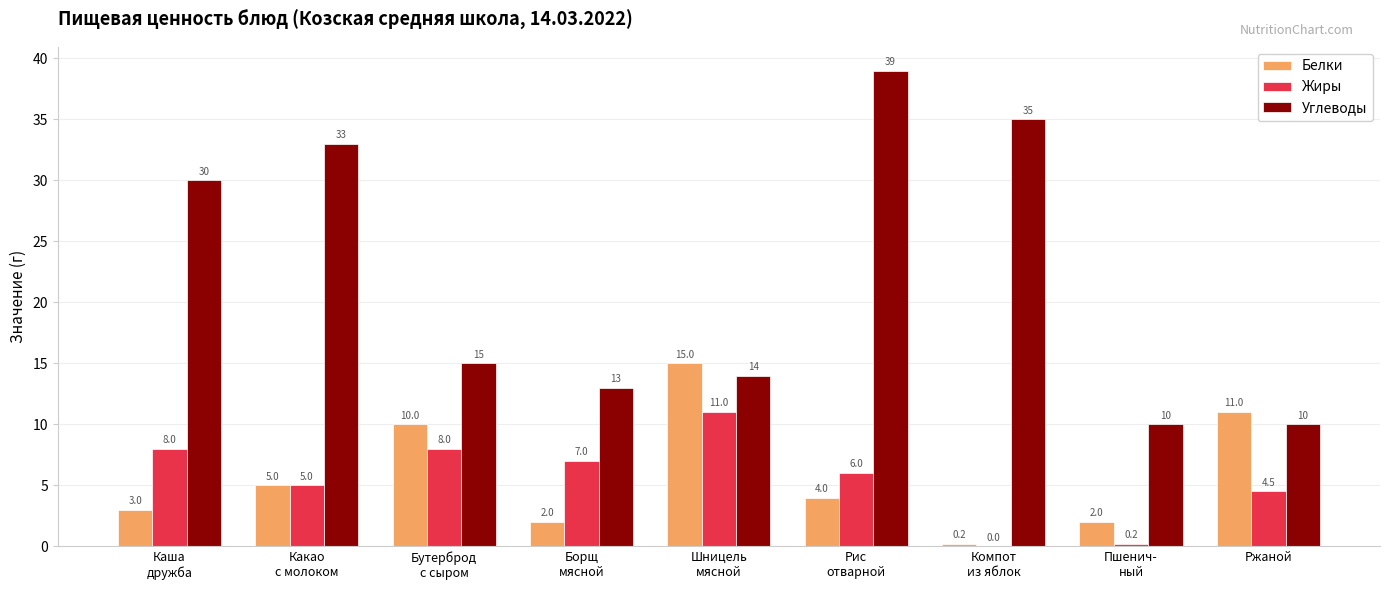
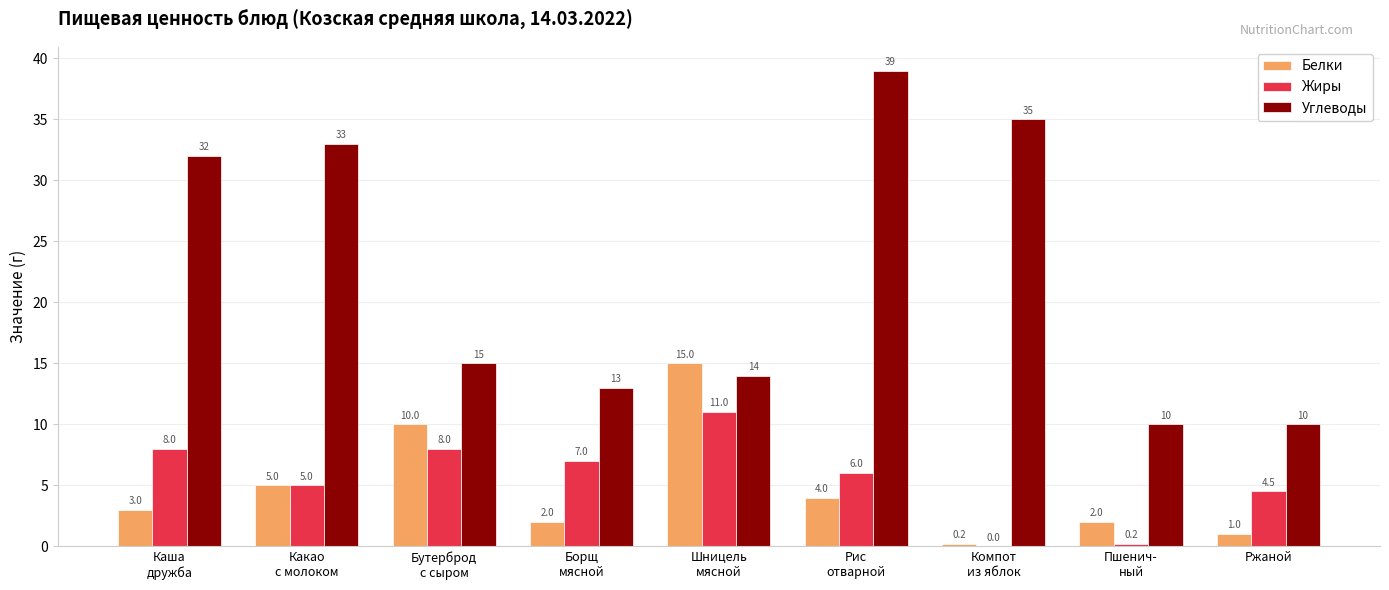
Углеводы, Каша дружба: 30 -> 32
Белки, Ржаной: 11.0 -> 1.0
